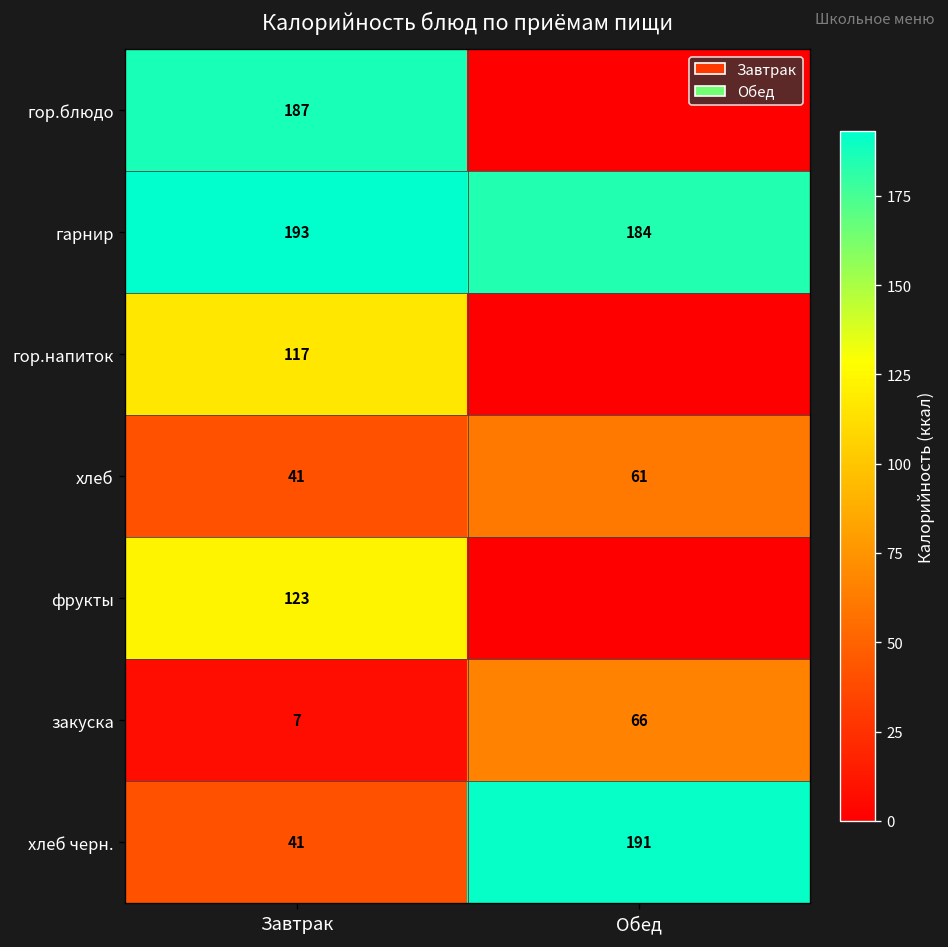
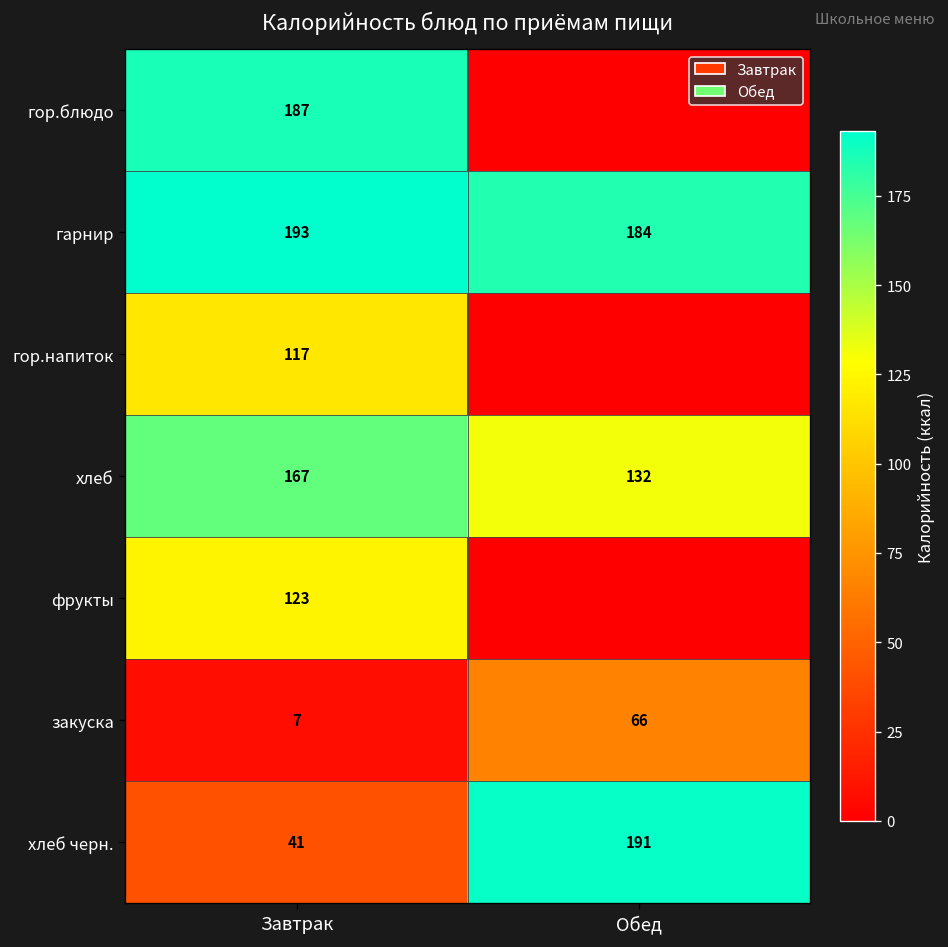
хлеб, Завтрак: 41 -> 167
хлеб, Обед: 61 -> 132
